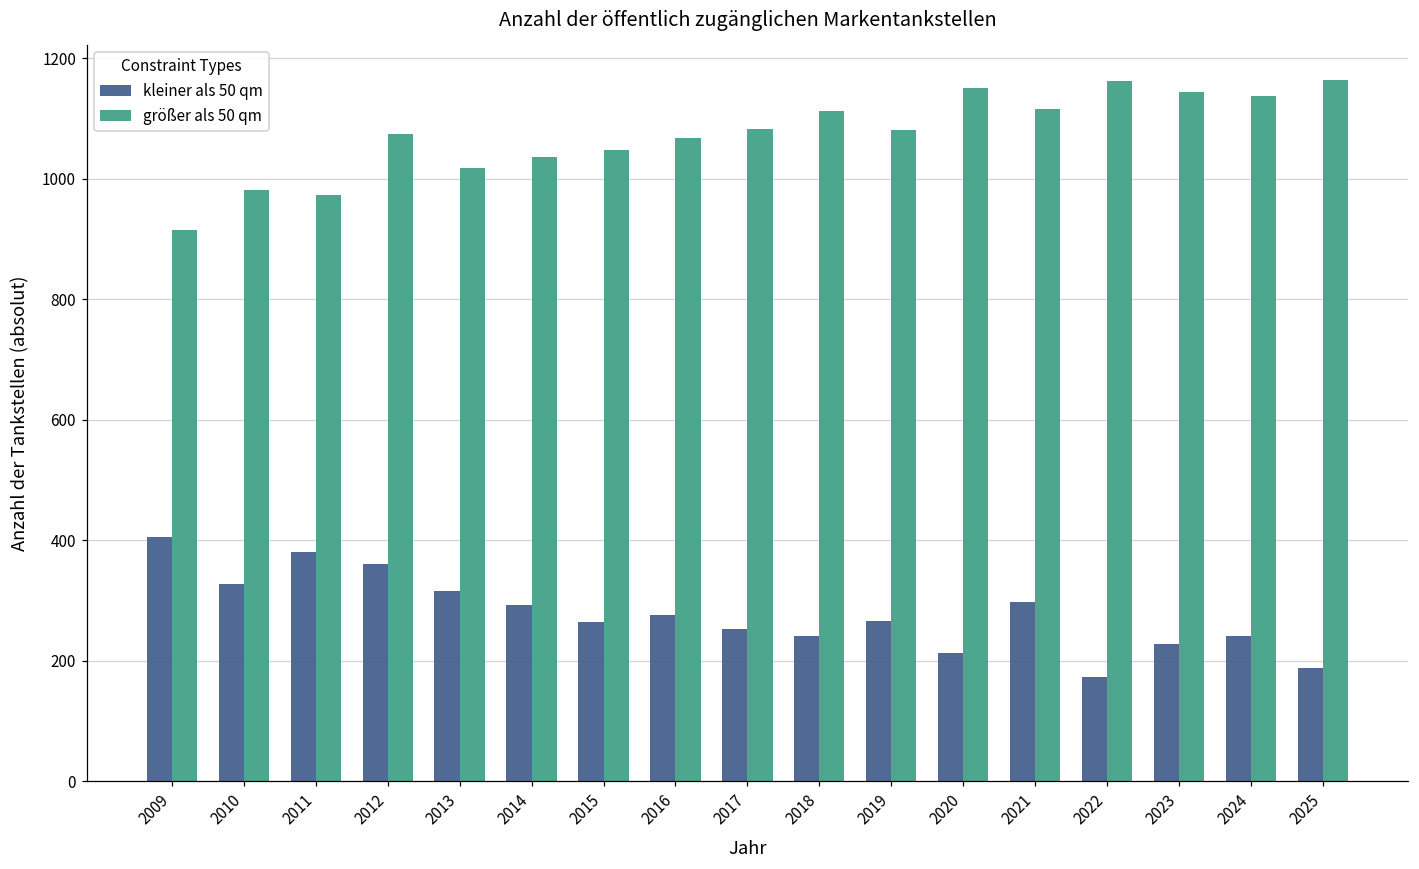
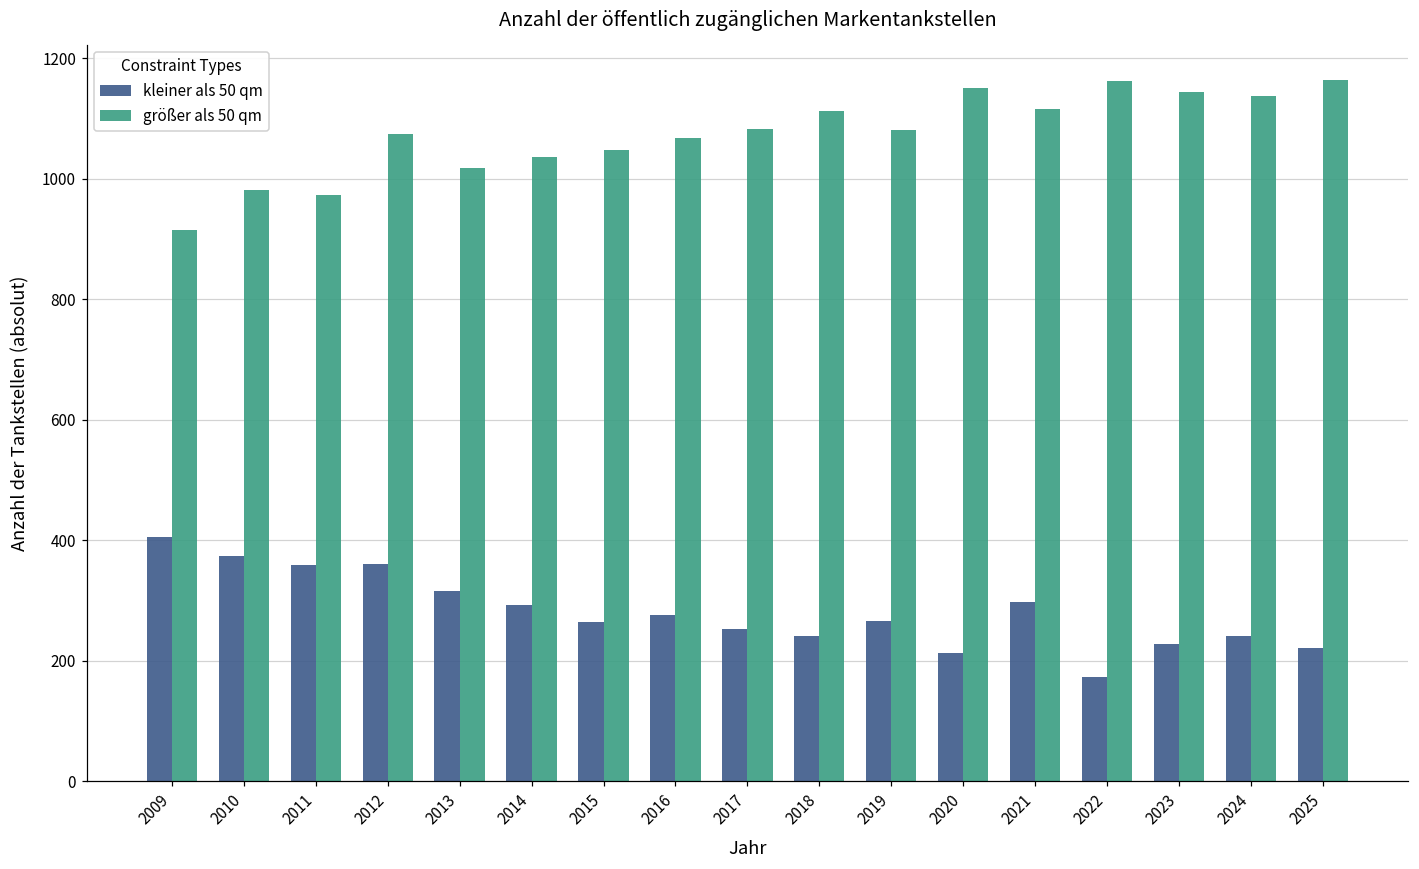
kleiner als 50 qm, 2010: 330 -> 370
kleiner als 50 qm, 2011: 380 -> 360
kleiner als 50 qm, 2025: 190 -> 220
